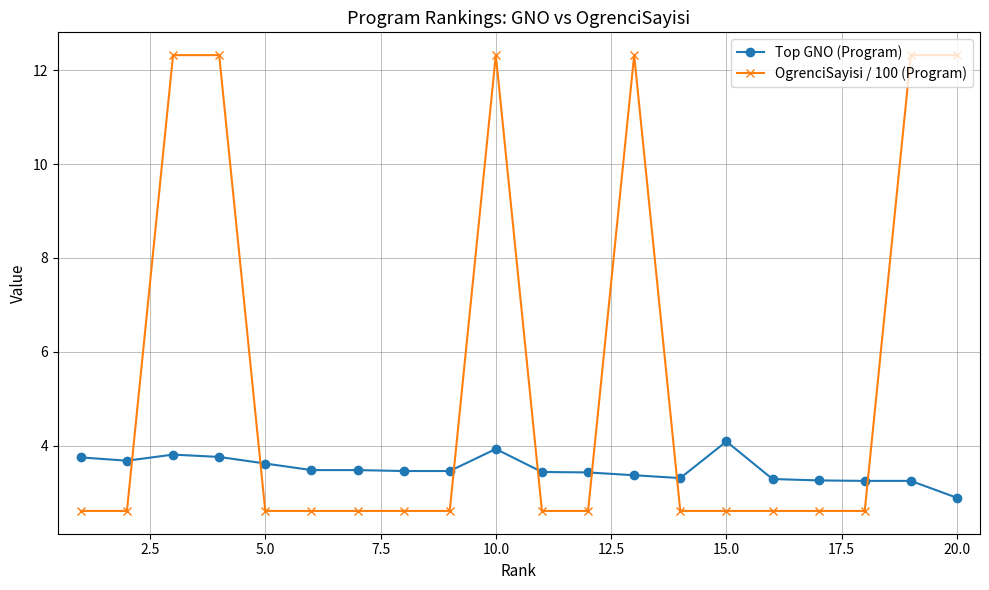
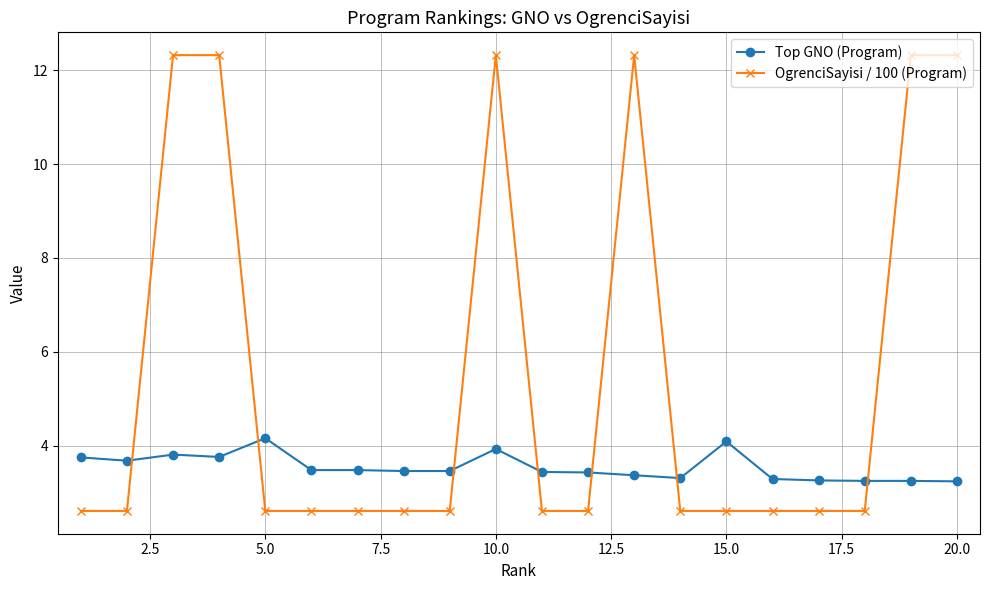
Top GNO (Program), 5.0: 3.6 -> 4.2
Top GNO (Program), 20.0: 2.9 -> 3.2
